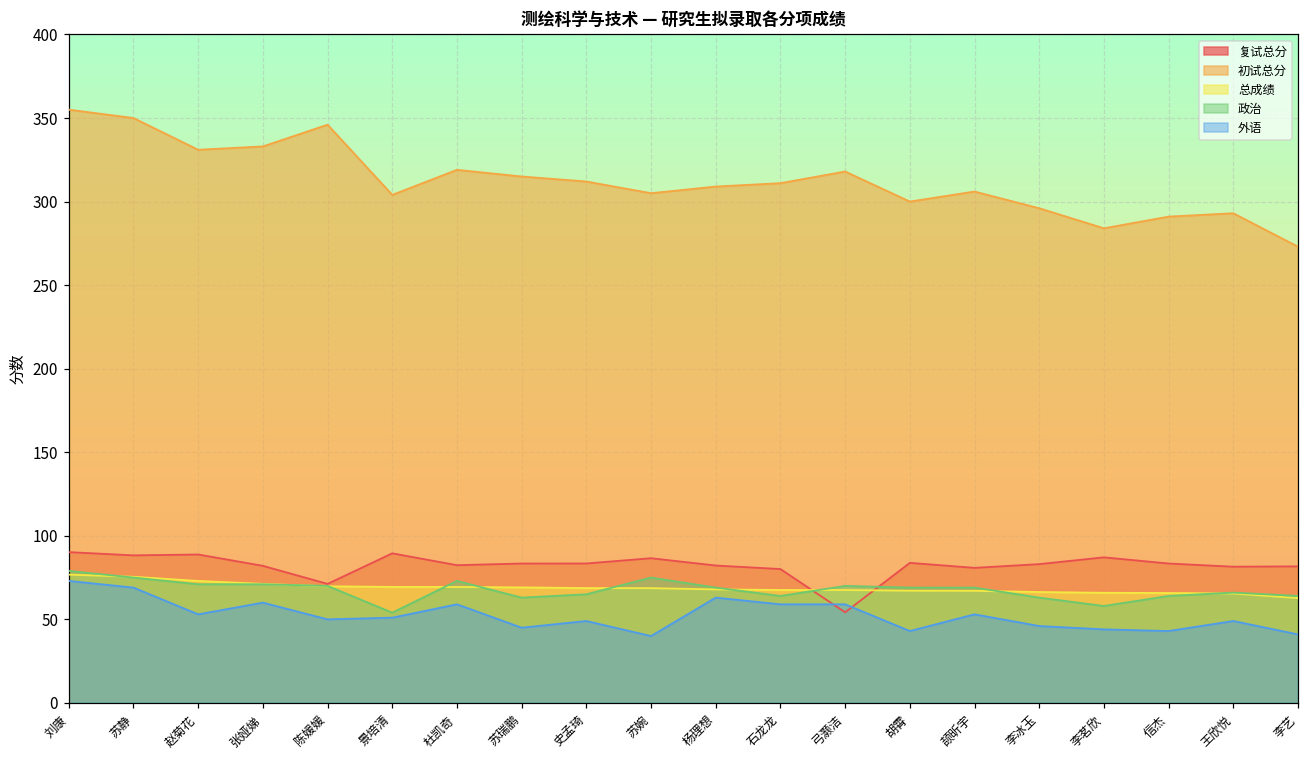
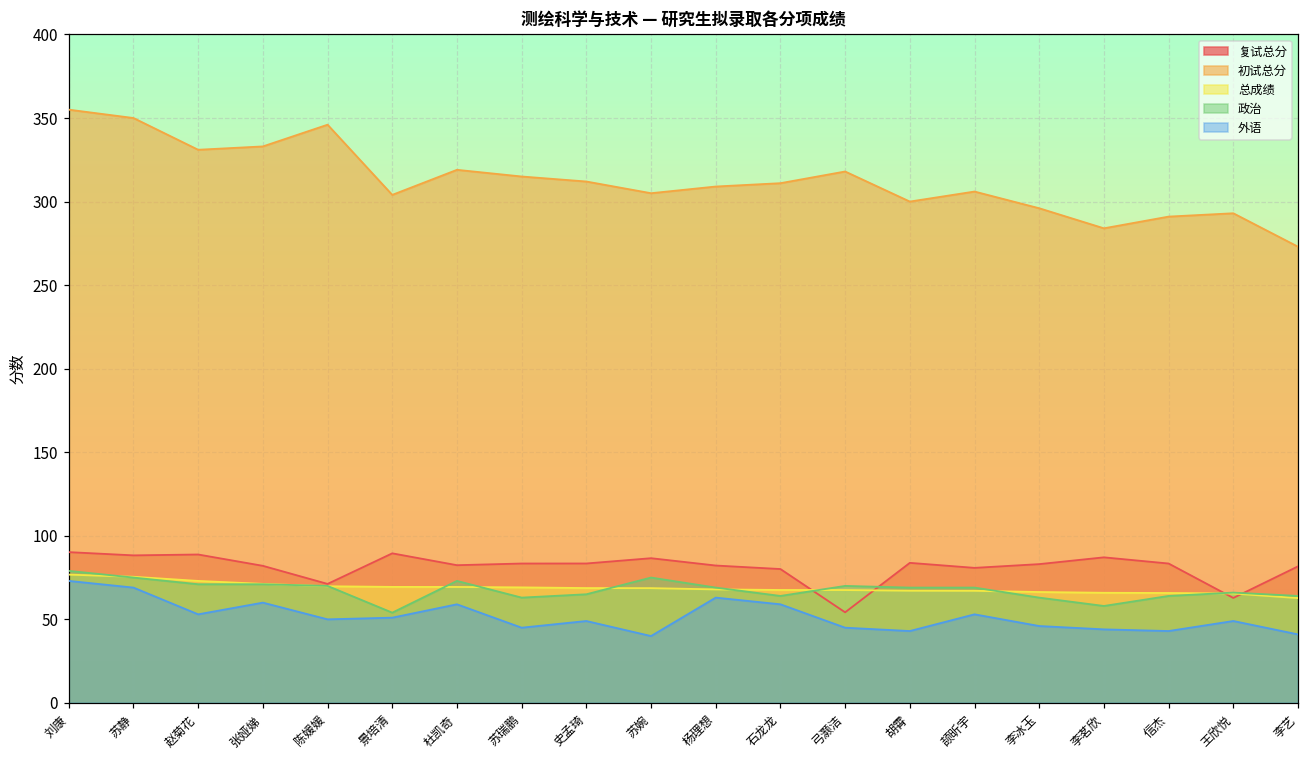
外语, 弓灏洁: 59 -> 45
复试总分, 王欣悦: 82 -> 63
